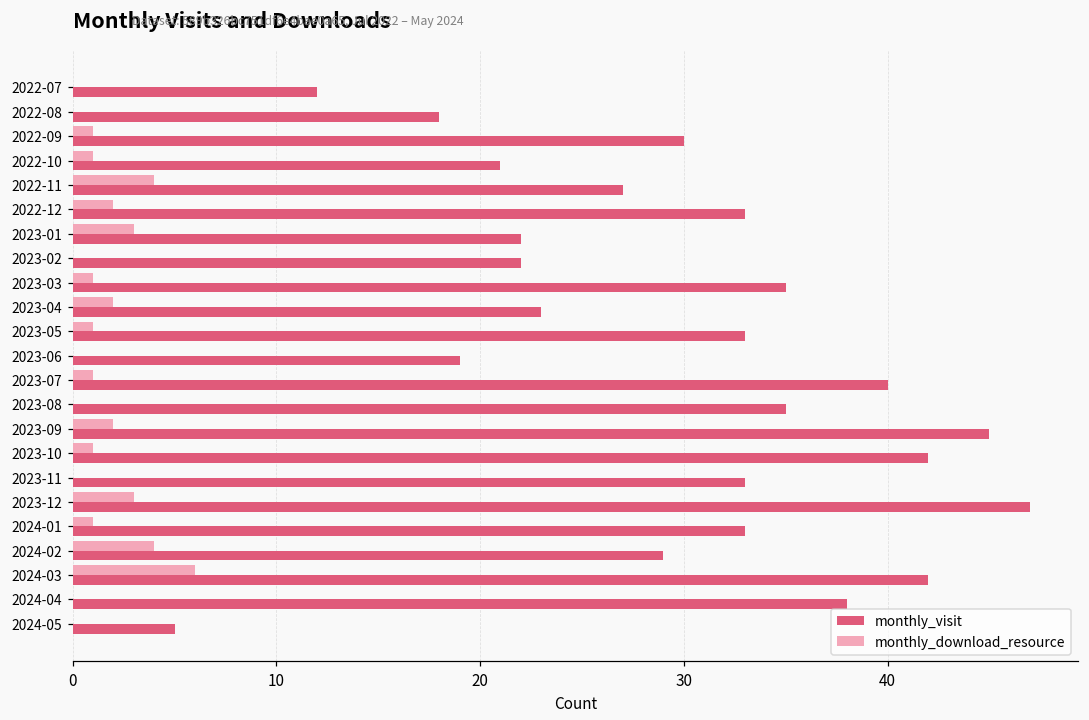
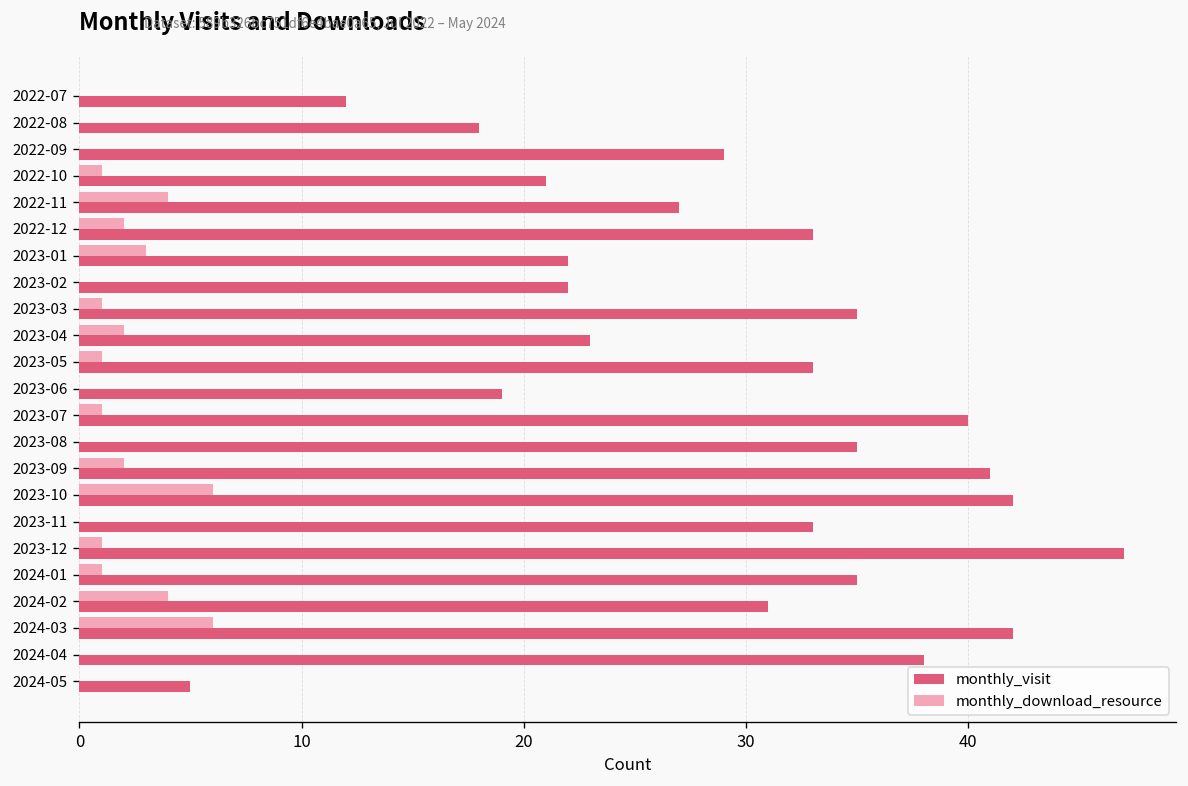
monthly_download_resource, 2022-09: 1 -> 0
monthly_visit, 2022-09: 30 -> 29
monthly_visit, 2023-09: 45 -> 41
monthly_download_resource, 2023-10: 1 -> 6
monthly_download_resource, 2023-12: 3 -> 1
monthly_visit, 2024-01: 33 -> 35
monthly_visit, 2024-02: 29 -> 31
